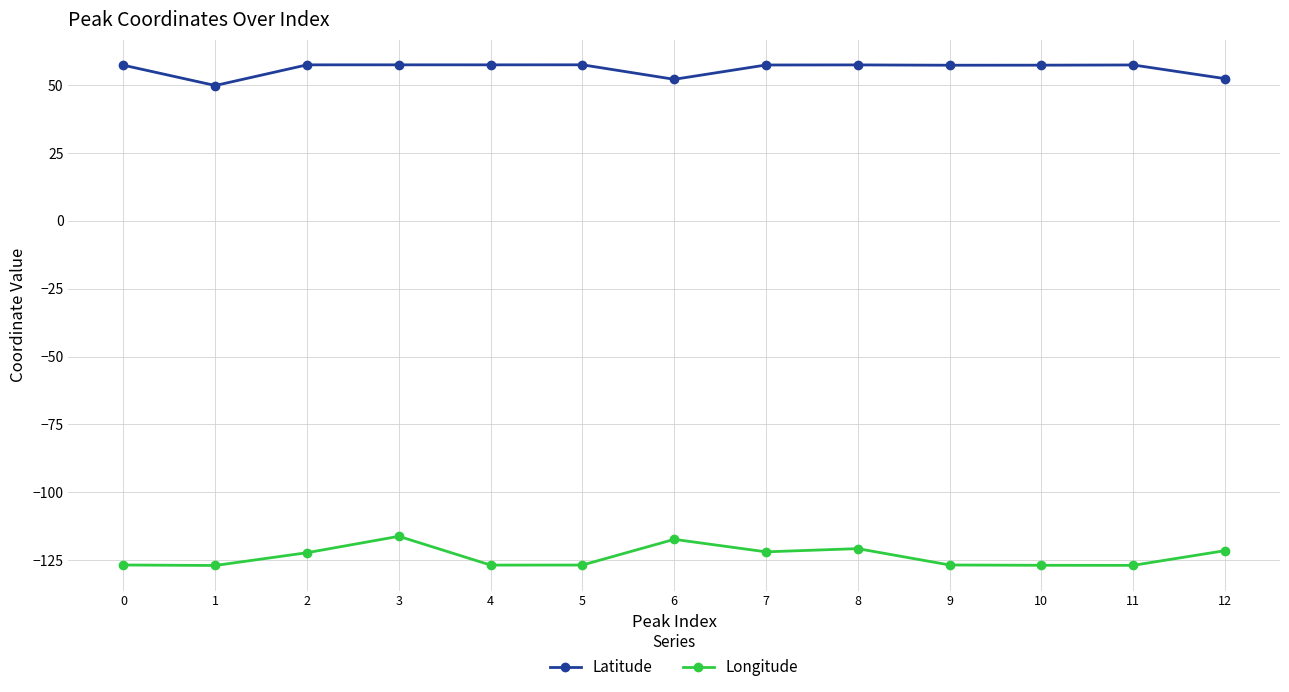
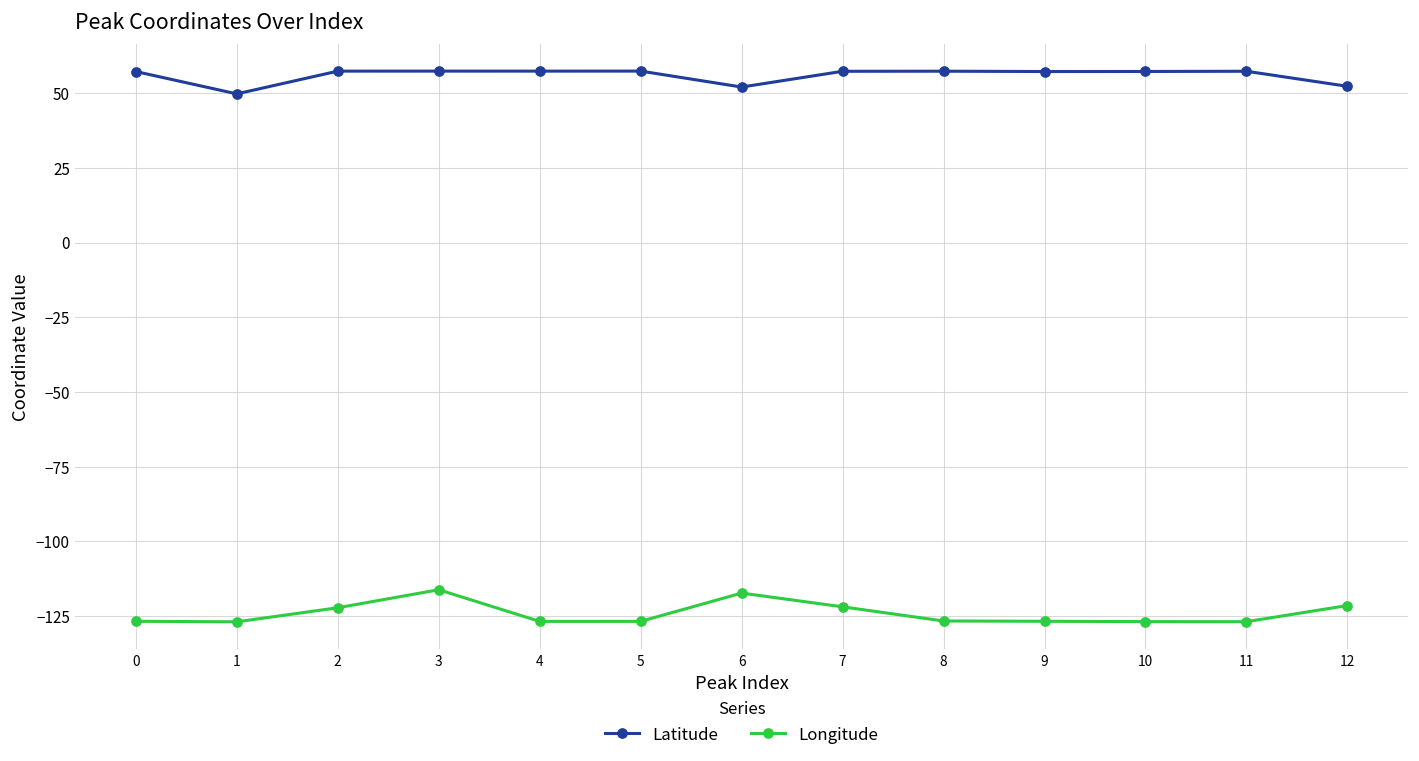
Longitude, 8: -121 -> -127
